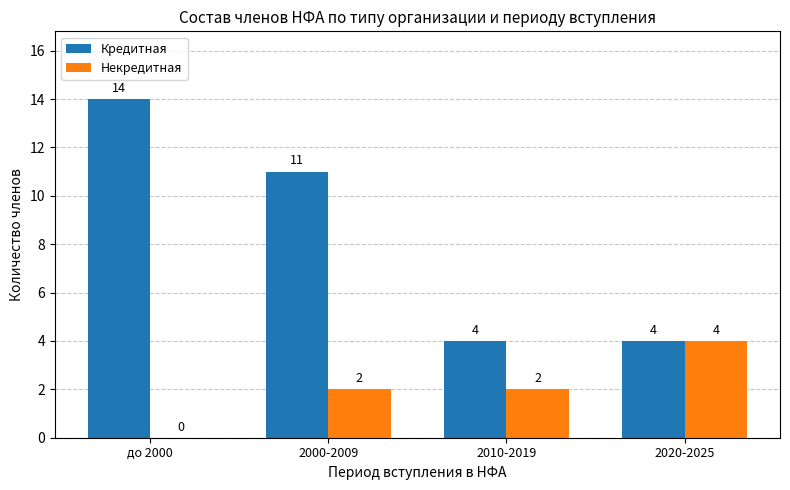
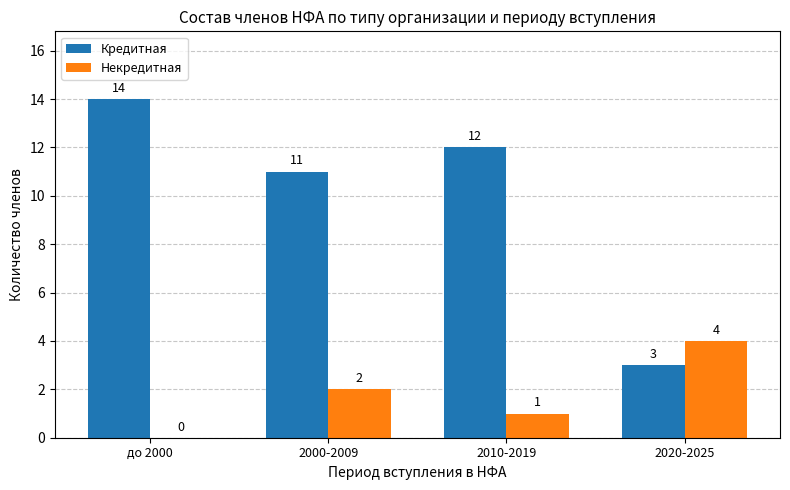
Кредитная, 2010-2019: 4 -> 12
Некредитная, 2010-2019: 2 -> 1
Кредитная, 2020-2025: 4 -> 3
